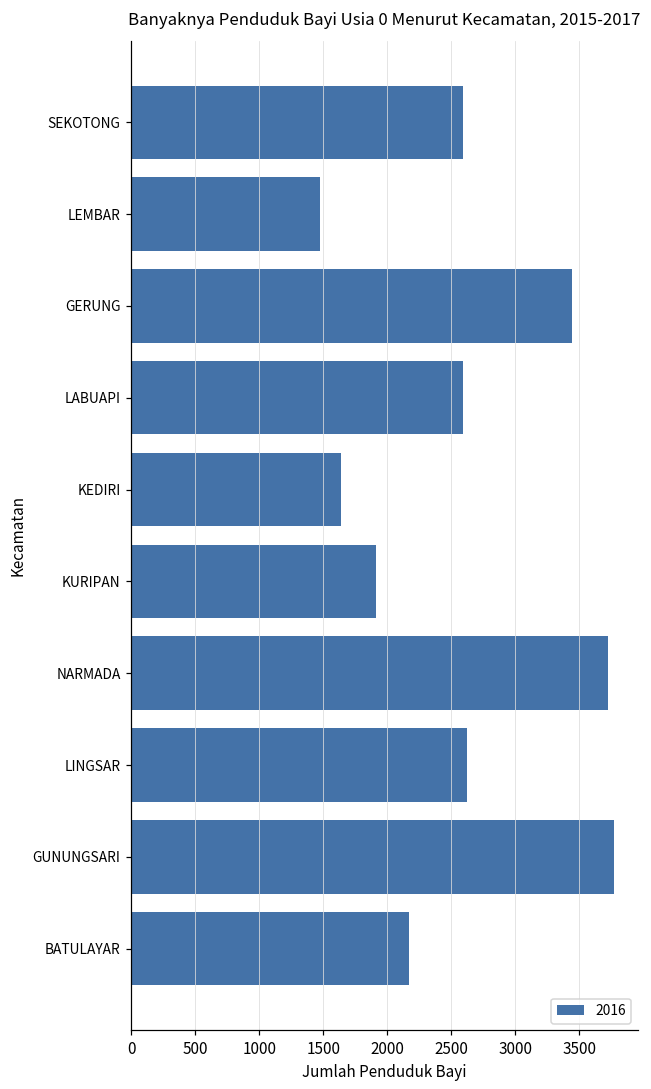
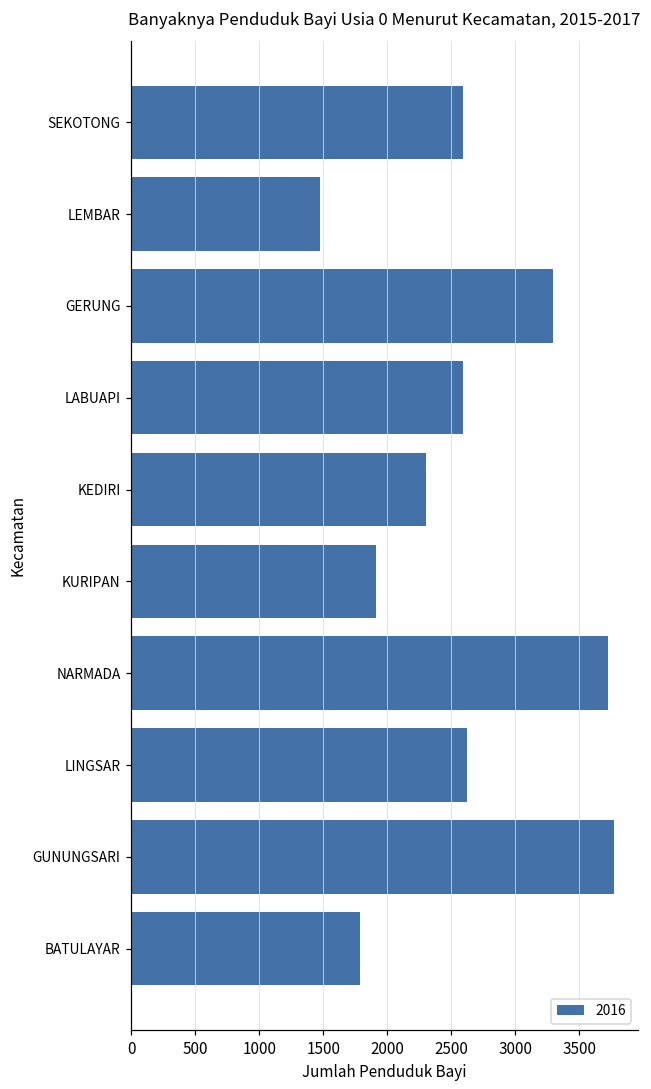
GERUNG: 3450 -> 3290
KEDIRI: 1640 -> 2300
BATULAYAR: 2170 -> 1790
